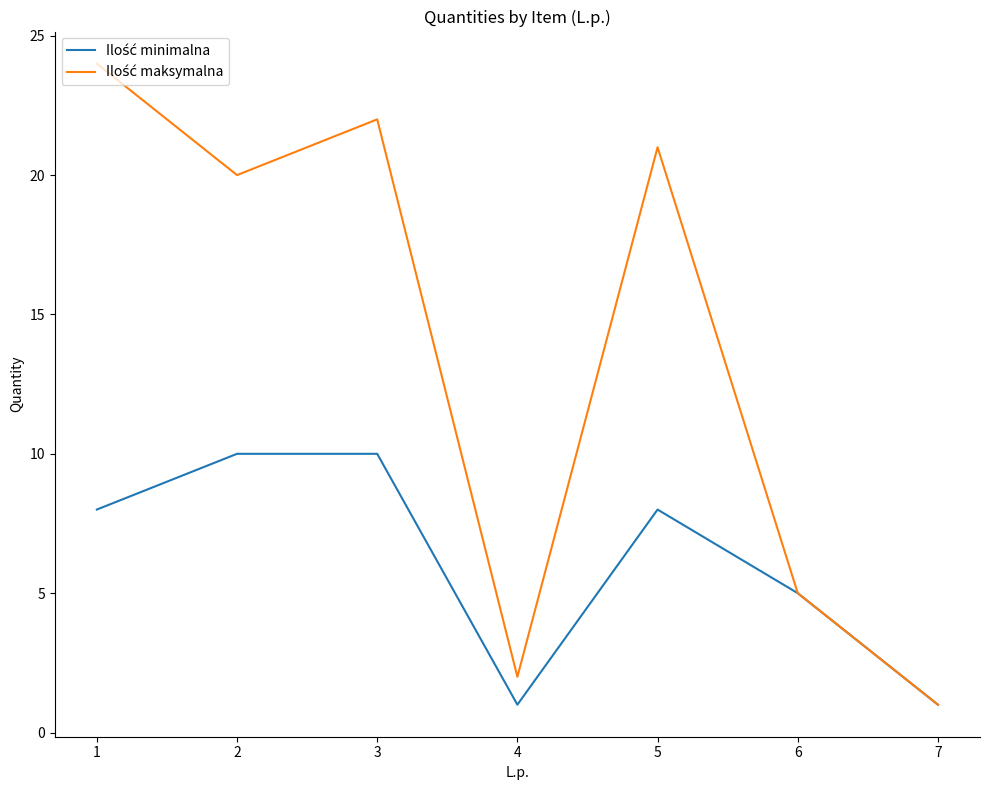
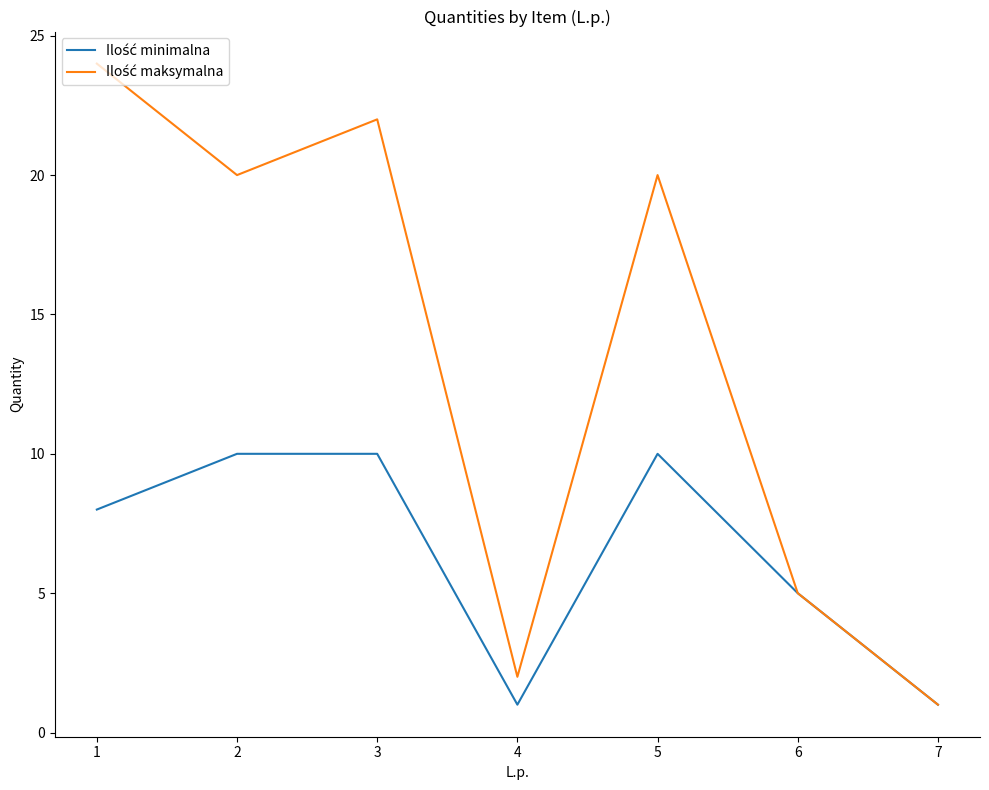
Ilość minimalna, 5: 8 -> 10
Ilość maksymalna, 5: 21 -> 20
